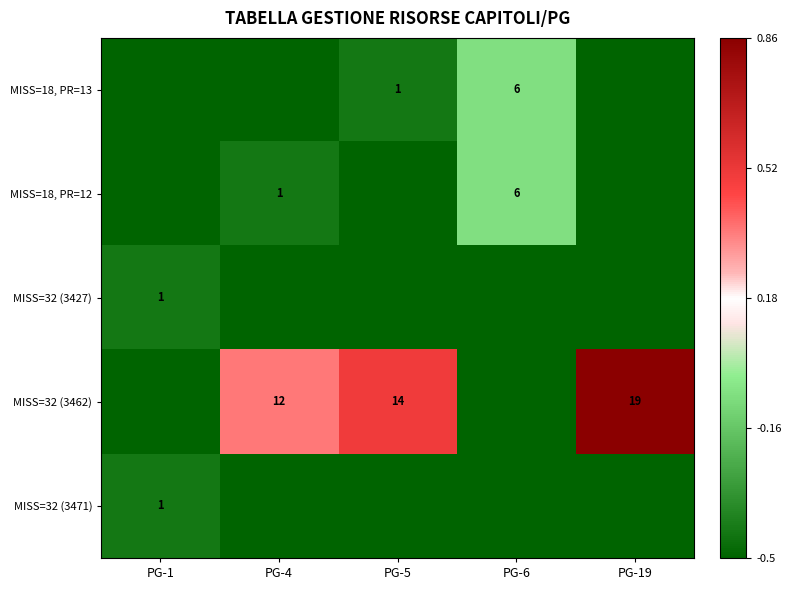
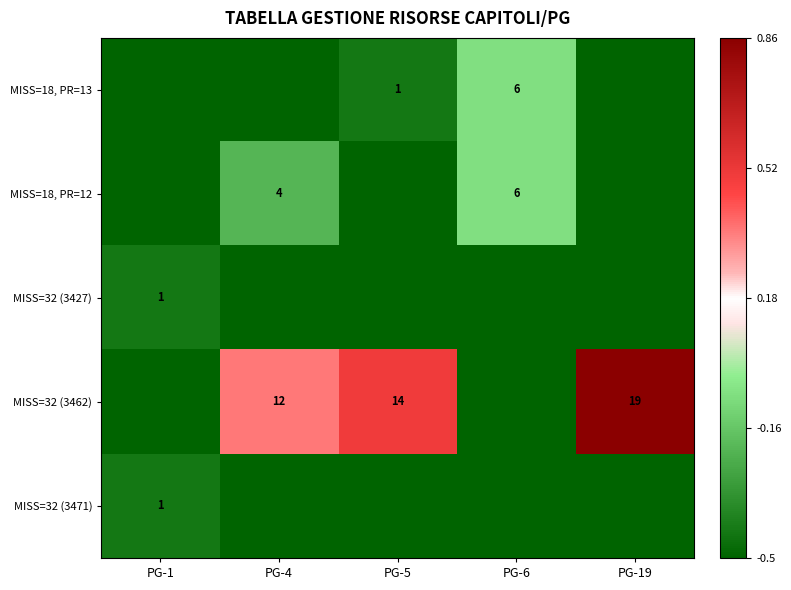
MISS=18, PR=12, PG-4: 1 -> 4
